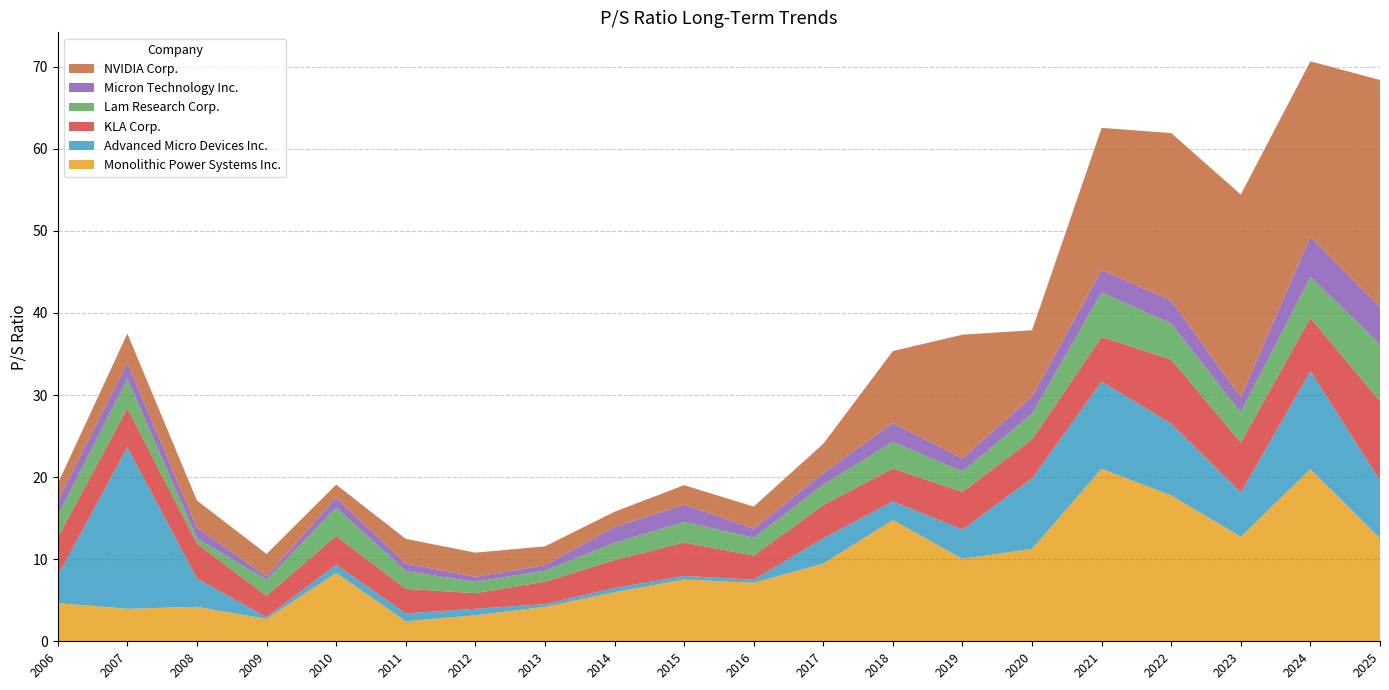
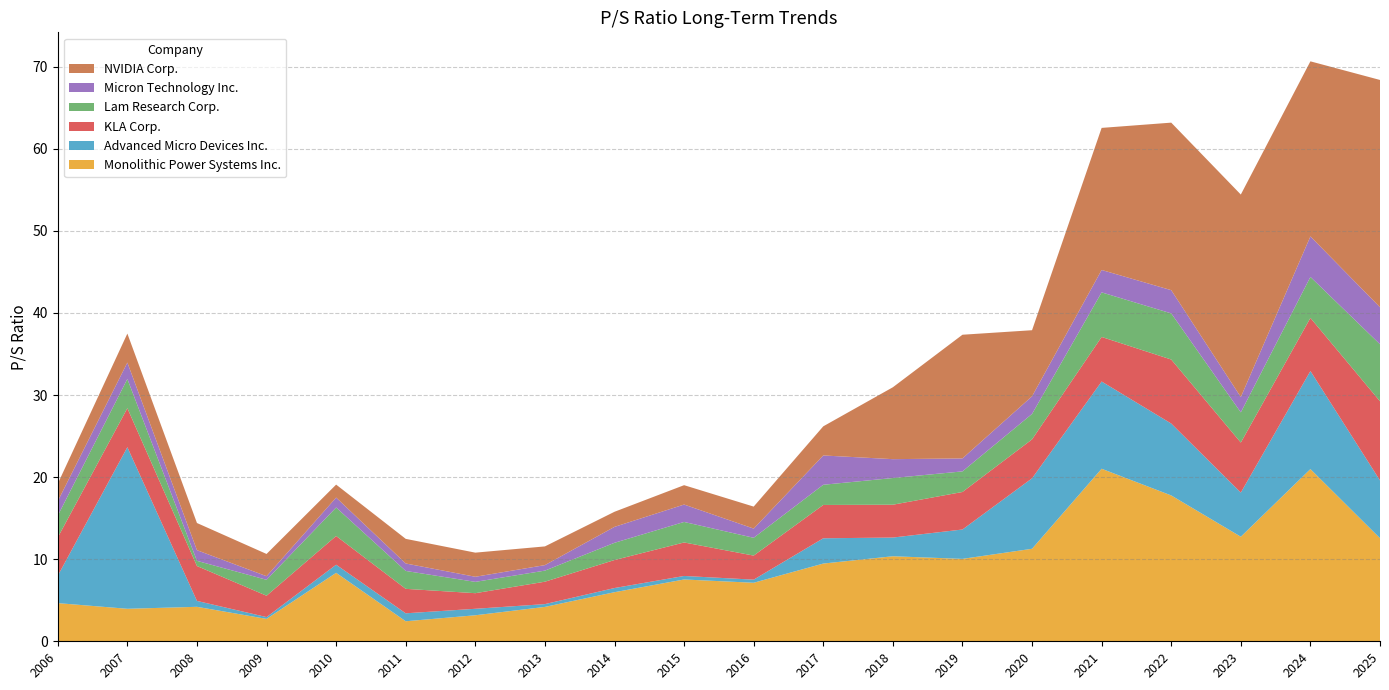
Advanced Micro Devices Inc., 2008: 3 -> 1
Micron Technology Inc., 2017: 1 -> 4
Monolithic Power Systems Inc., 2018: 15 -> 10
Lam Research Corp., 2022: 4 -> 6
